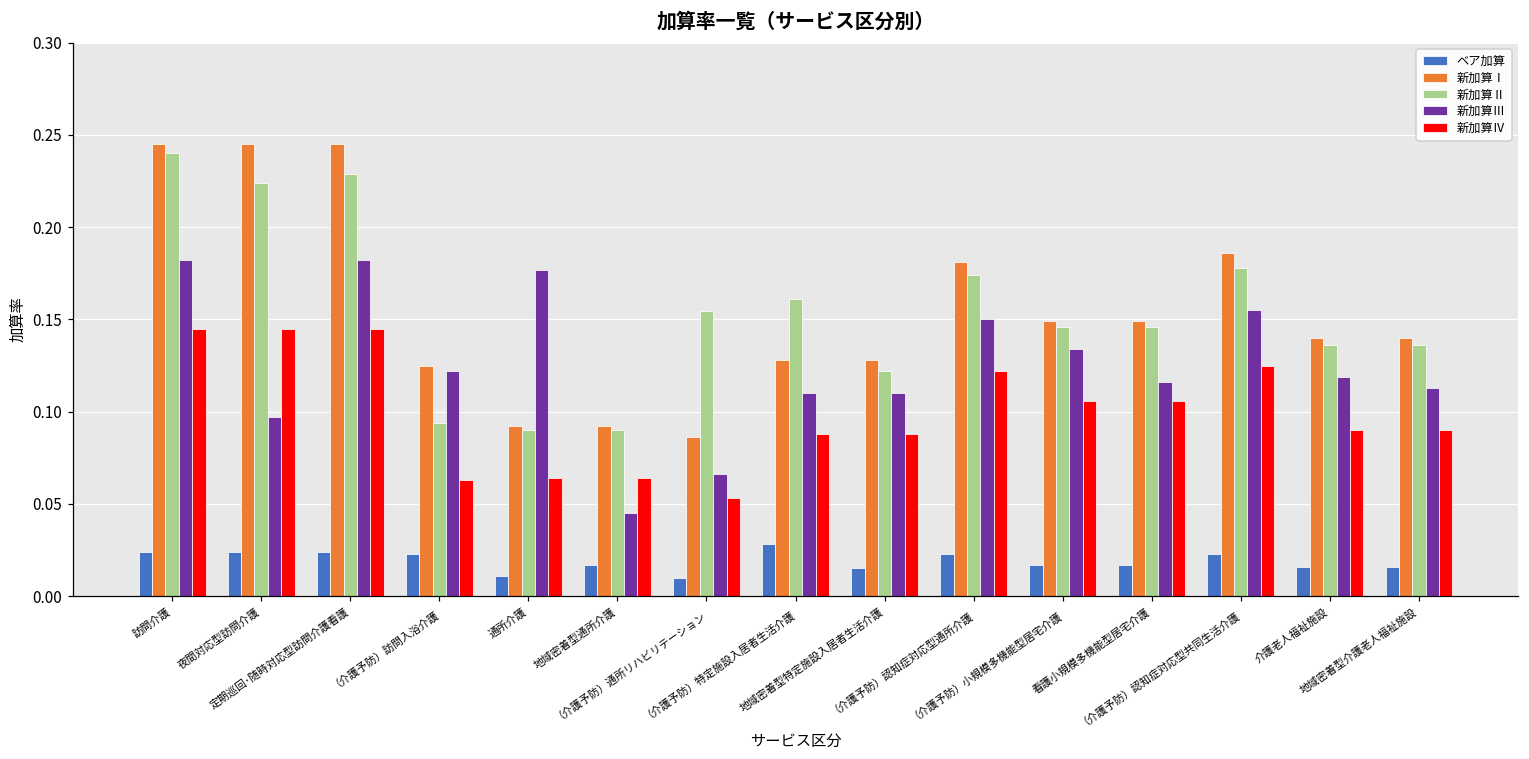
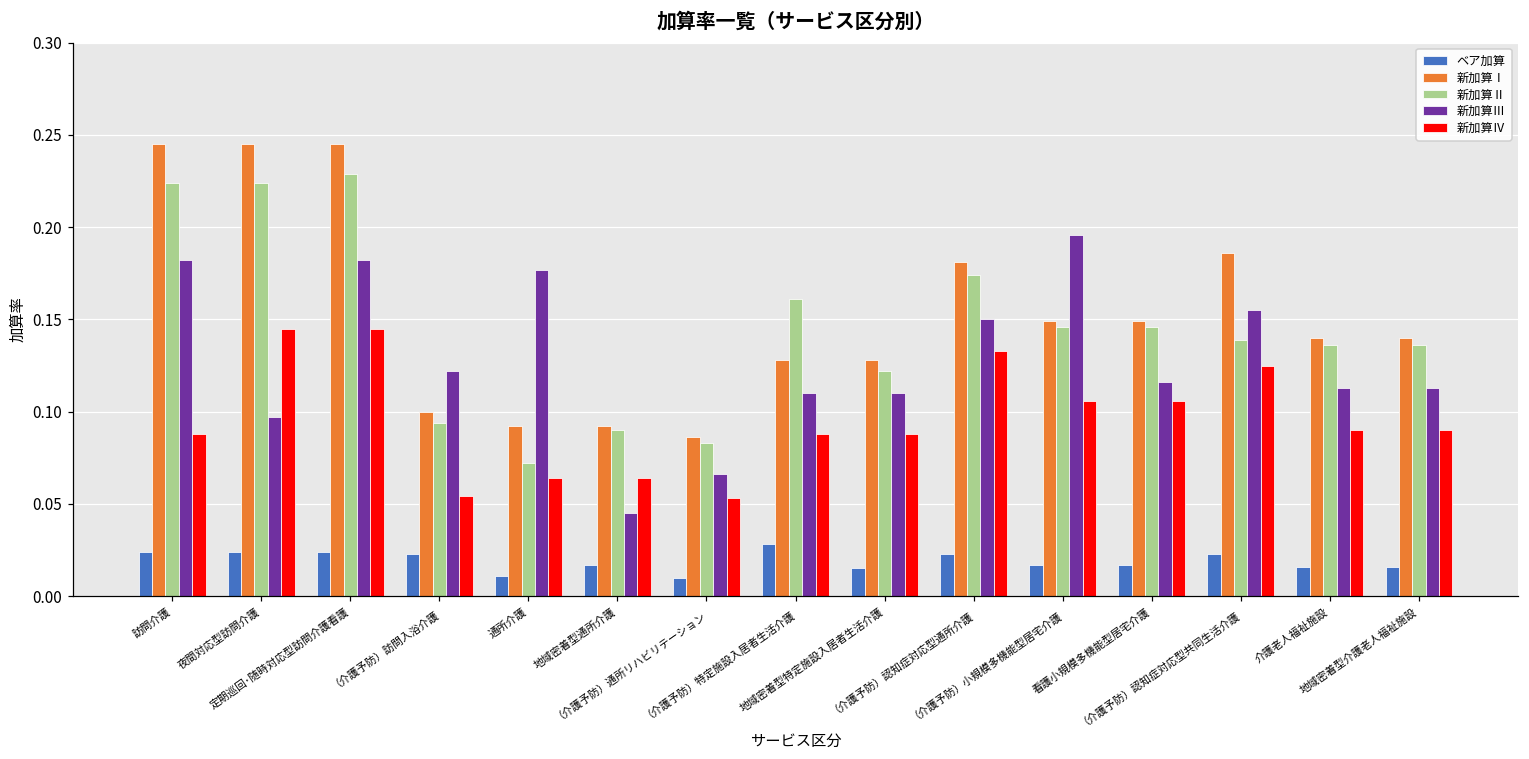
新加算Ⅱ, 訪問介護: 0.240 -> 0.224
新加算Ⅳ, 訪問介護: 0.145 -> 0.088
新加算Ⅰ, （介護予防）訪問入浴介護: 0.125 -> 0.100
新加算Ⅳ, （介護予防）訪問入浴介護: 0.063 -> 0.054
新加算Ⅱ, 通所介護: 0.090 -> 0.072
新加算Ⅱ, （介護予防）通所リハビリテーション: 0.155 -> 0.083
新加算Ⅳ, （介護予防）認知症対応型通所介護: 0.122 -> 0.133
新加算Ⅲ, （介護予防）小規模多機能型居宅介護: 0.134 -> 0.196
新加算Ⅱ, （介護予防）認知症対応型共同生活介護: 0.178 -> 0.139
新加算Ⅲ, 介護老人福祉施設: 0.119 -> 0.113
